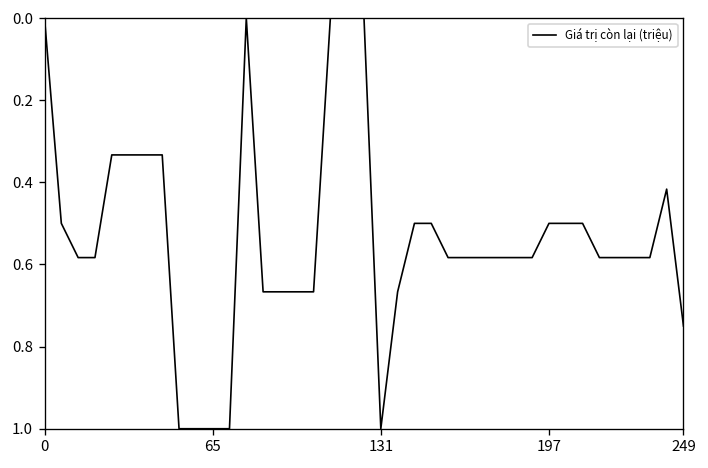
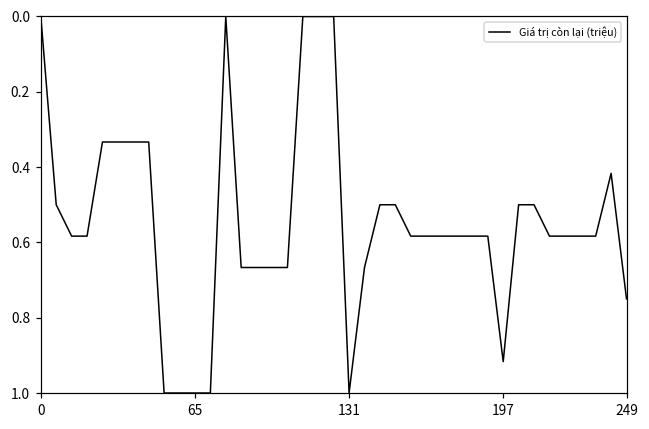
197: 0.50 -> 0.92
